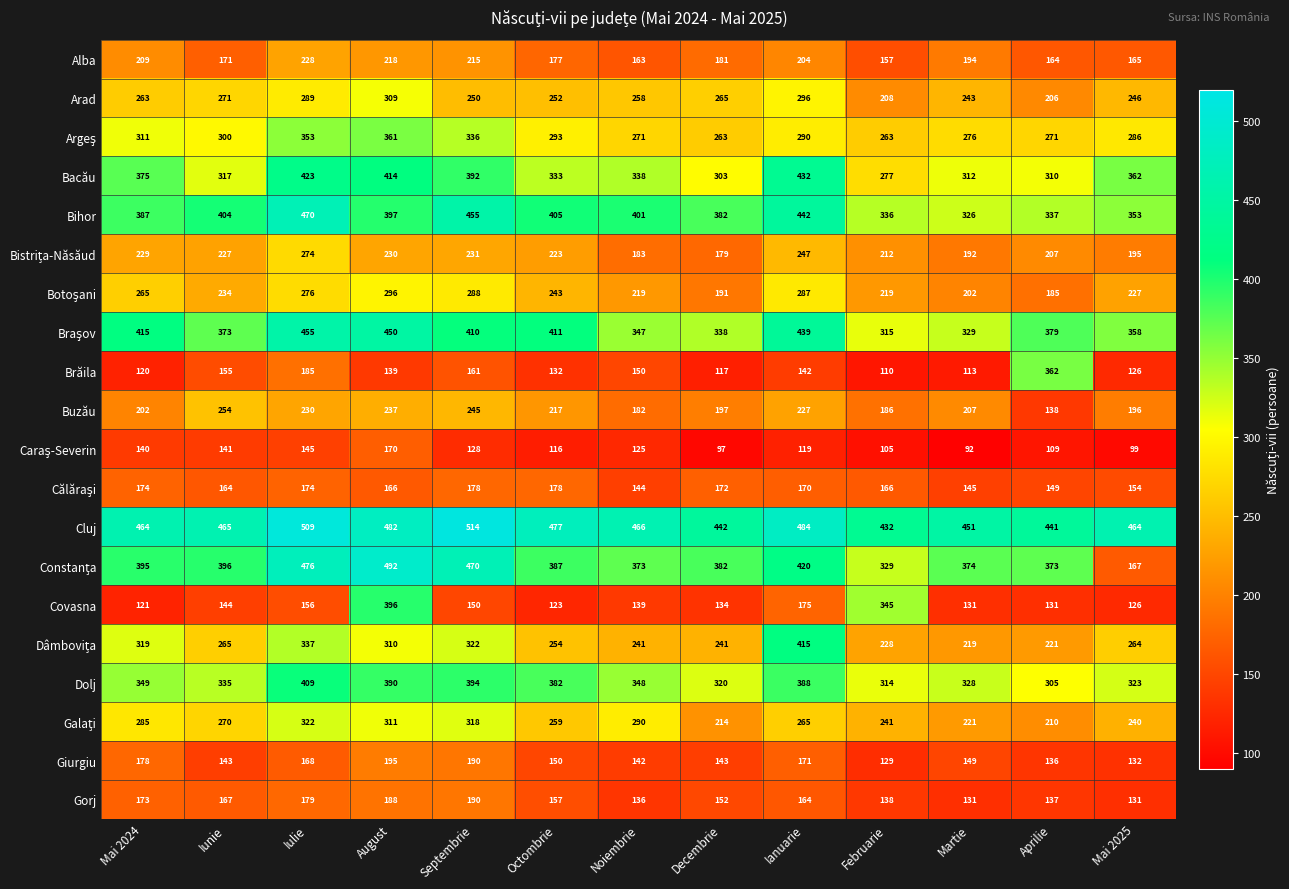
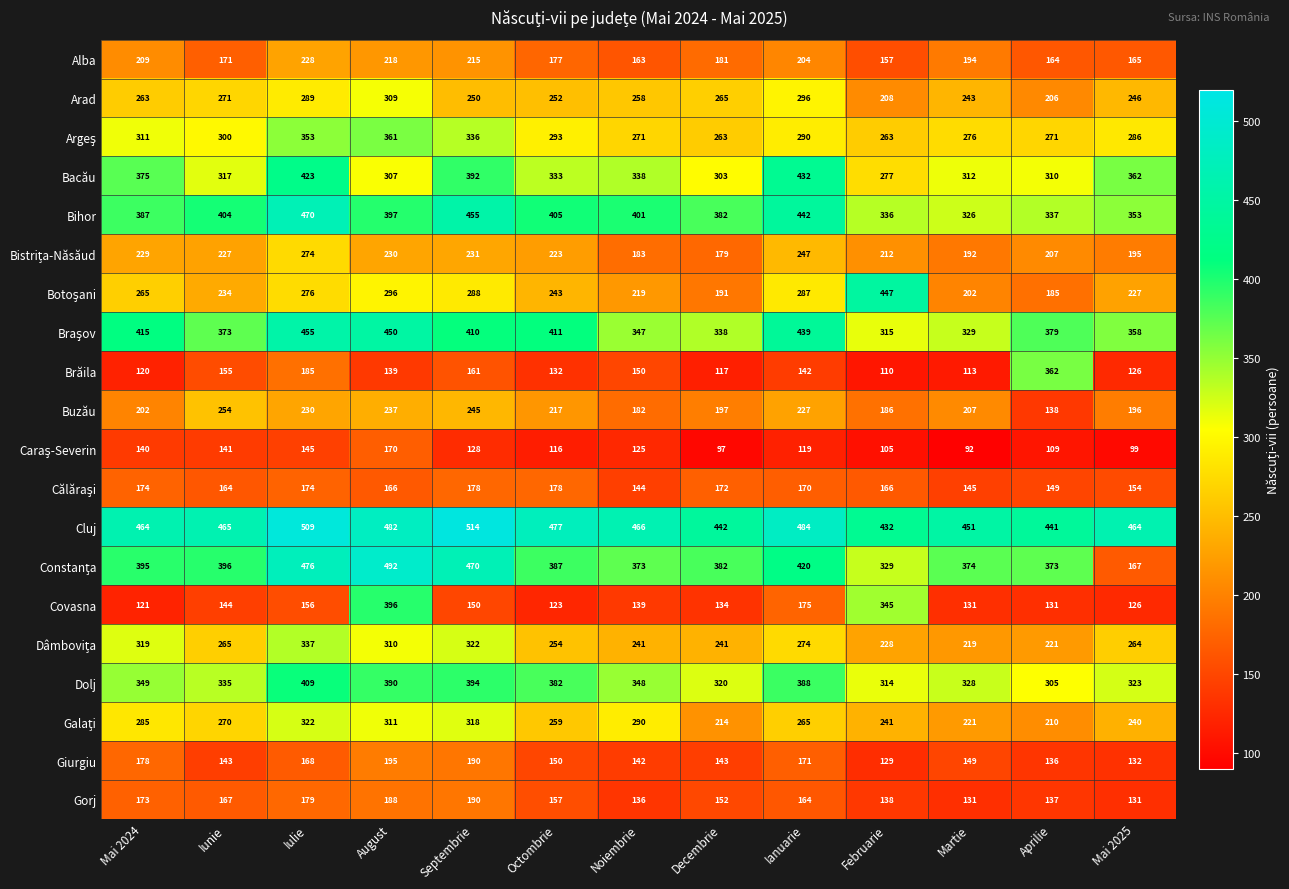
Bacău, August: 414 -> 307
Botoşani, Februarie: 219 -> 447
Dâmboviţa, Ianuarie: 415 -> 274
